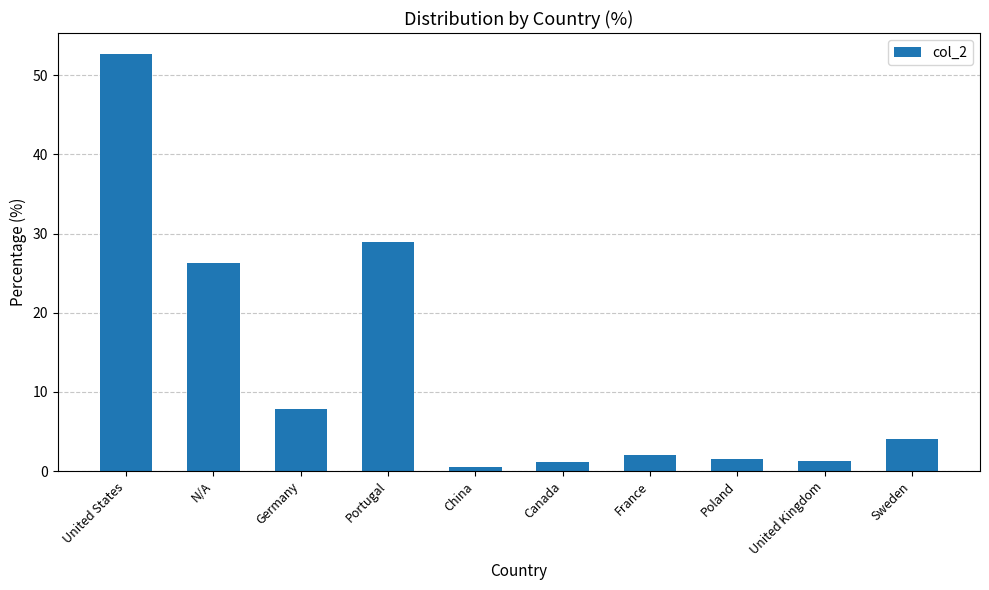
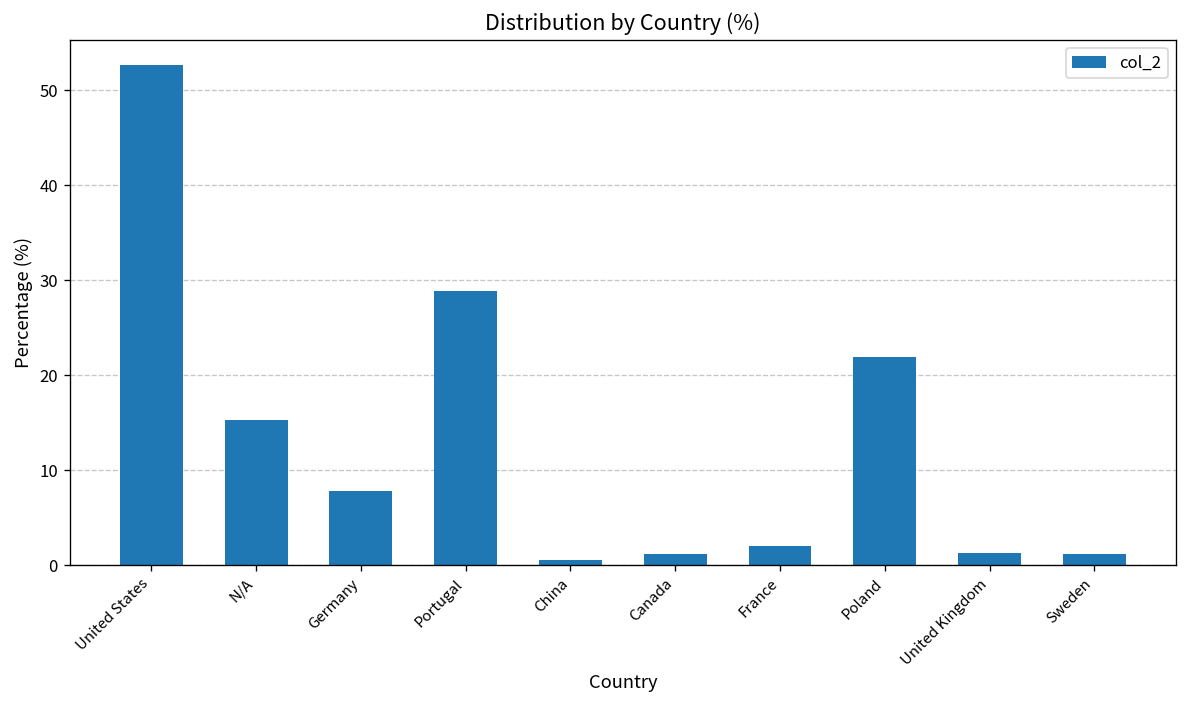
N/A: 26 -> 15
Poland: 2 -> 22
Sweden: 4 -> 1
